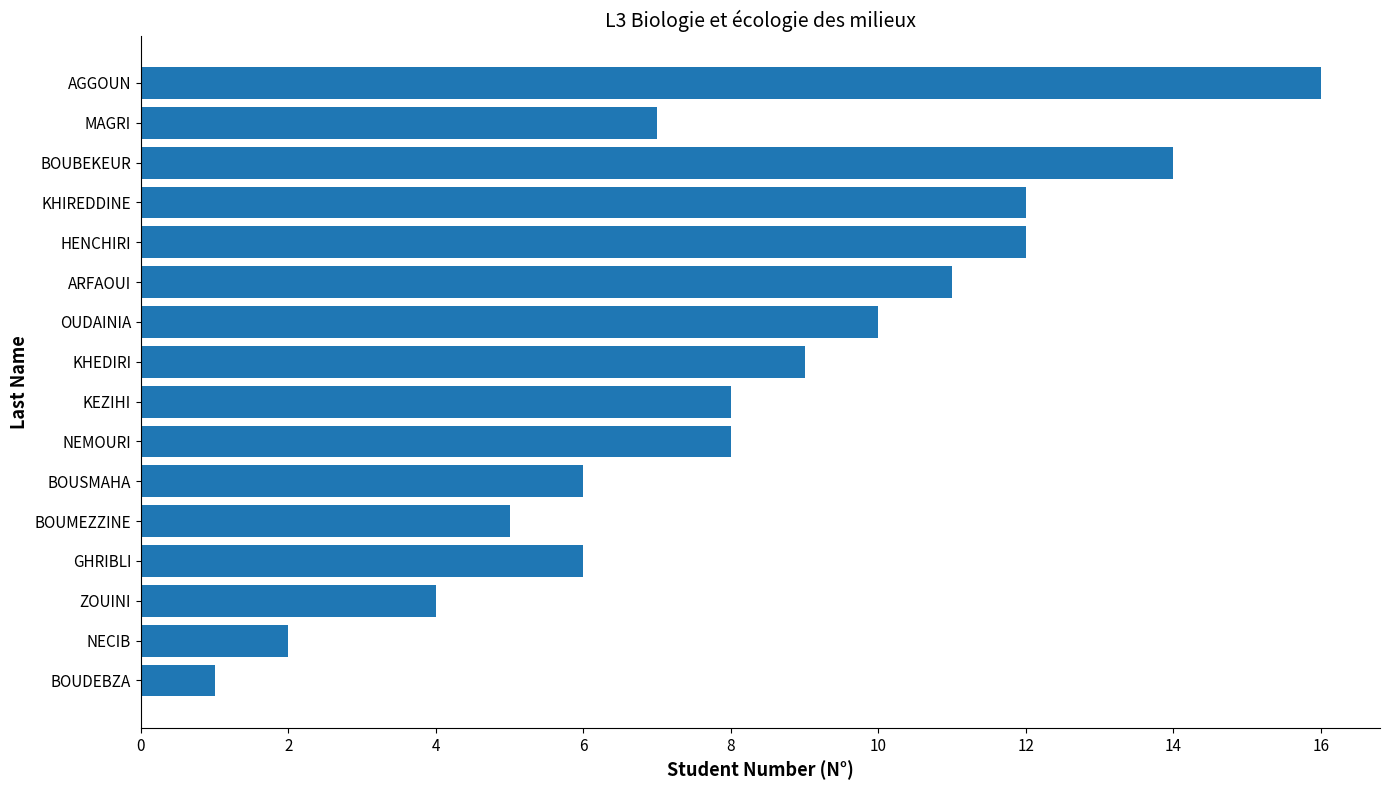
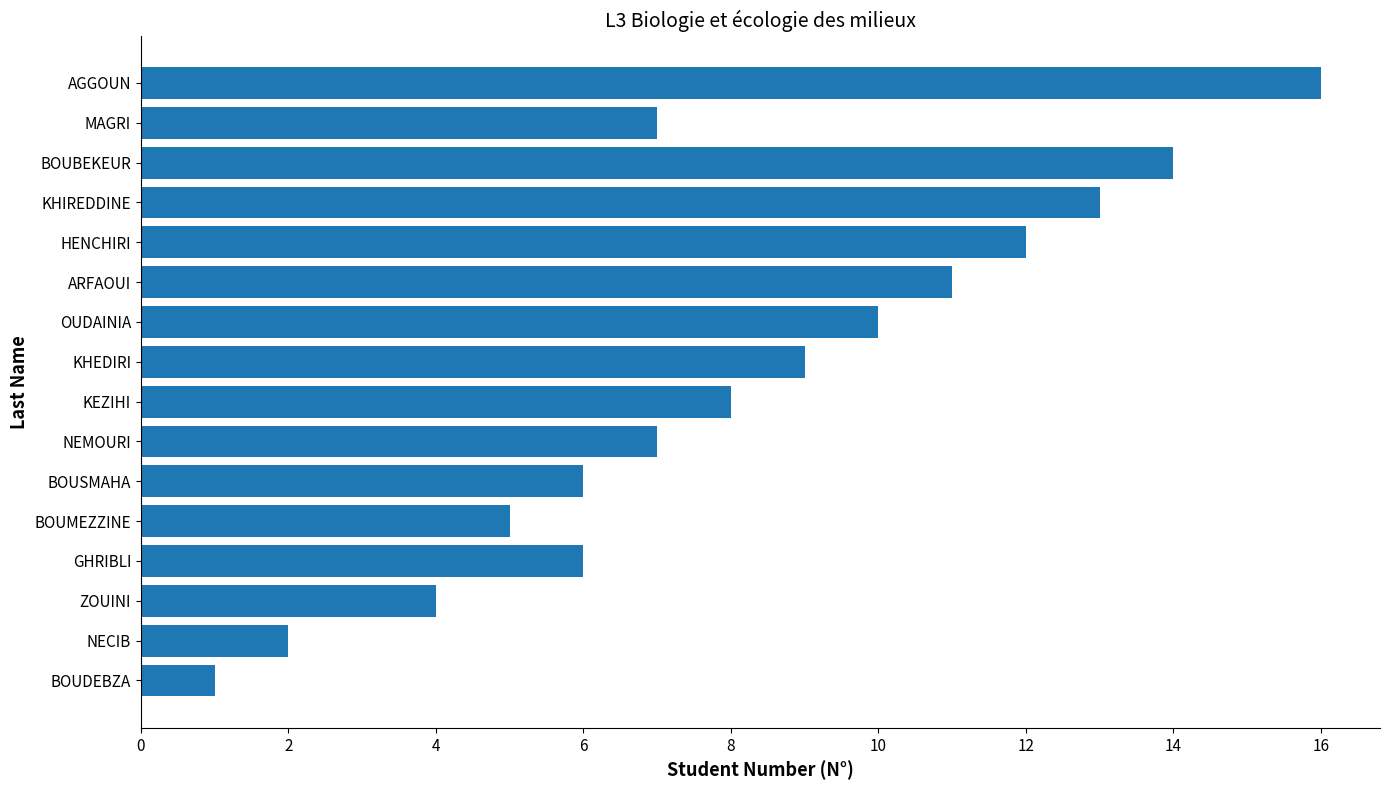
KHIREDDINE: 12 -> 13
NEMOURI: 8 -> 7
